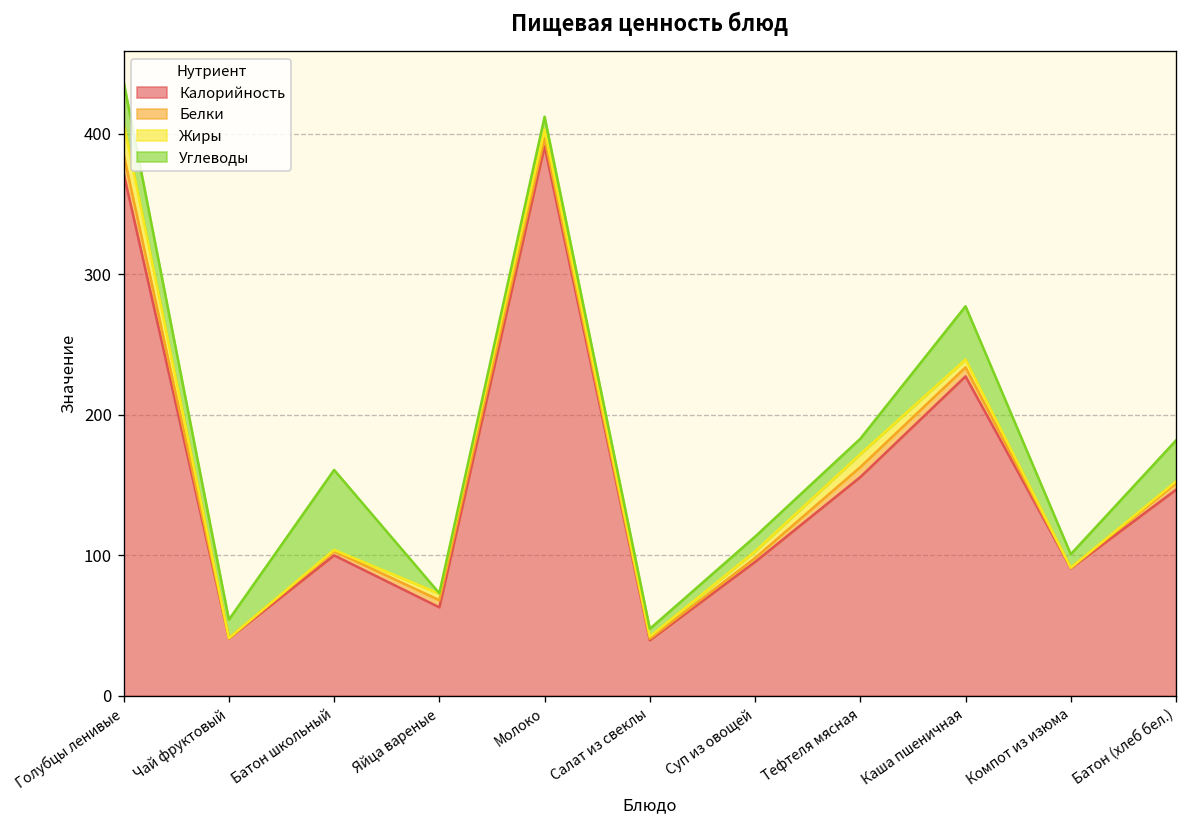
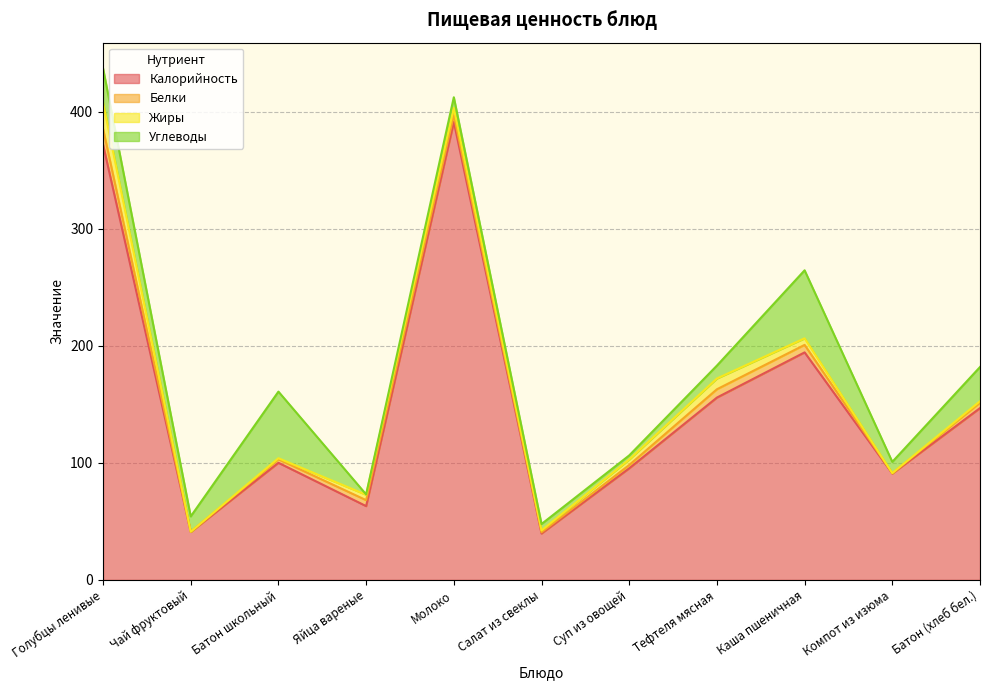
Углеводы, Суп из овощей: 11 -> 4
Калорийность, Каша пшеничная: 227 -> 194
Углеводы, Каша пшеничная: 38 -> 58
